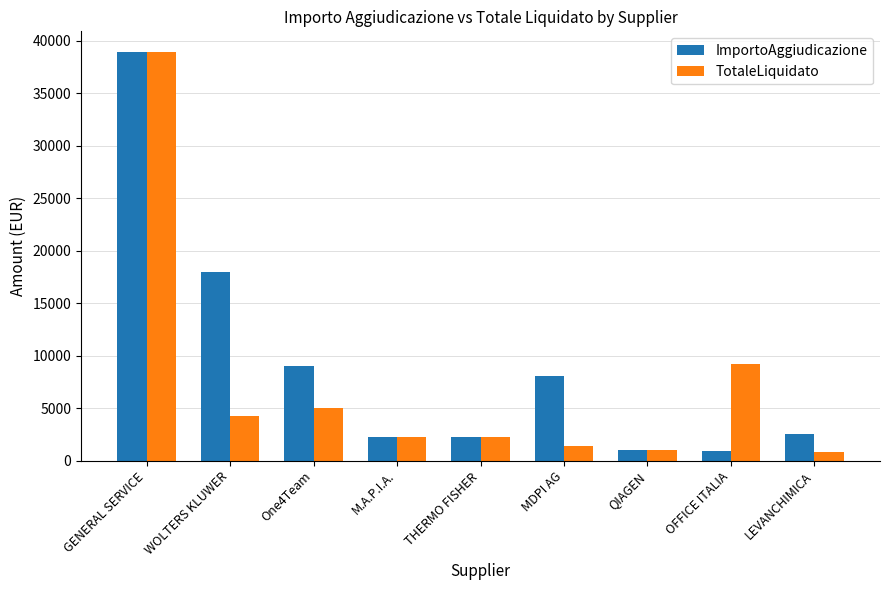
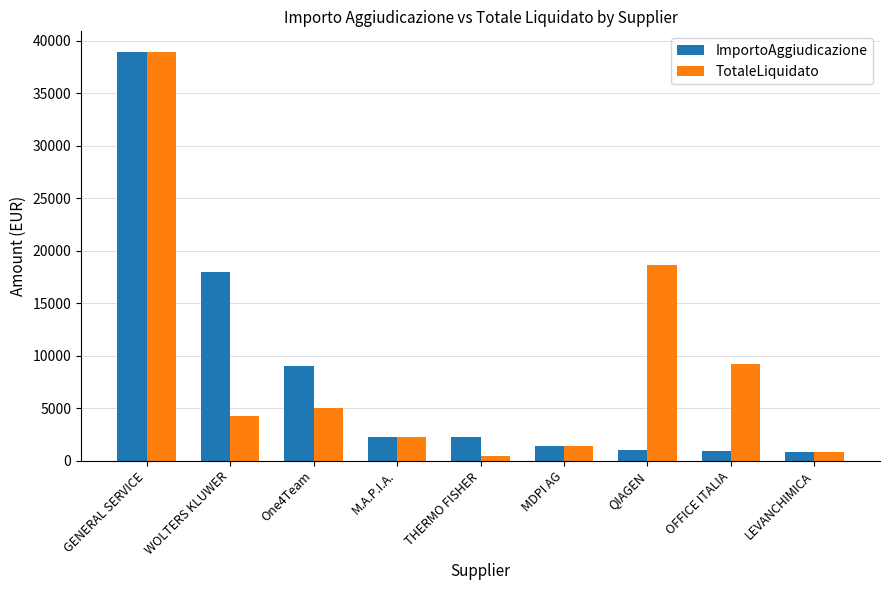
TotaleLiquidato, THERMO FISHER: 2300 -> 400
ImportoAggiudicazione, MDPI AG: 8100 -> 1400
TotaleLiquidato, QIAGEN: 1000 -> 18700
ImportoAggiudicazione, LEVANCHIMICA: 2600 -> 900
